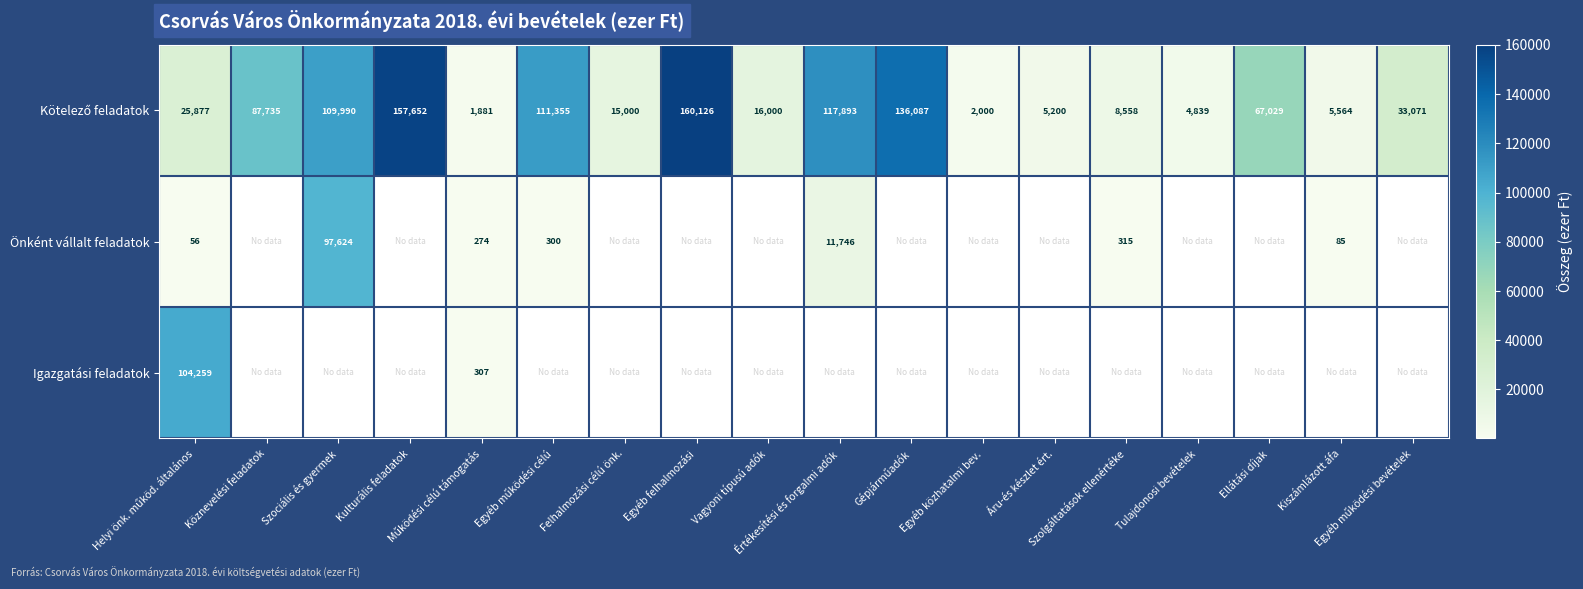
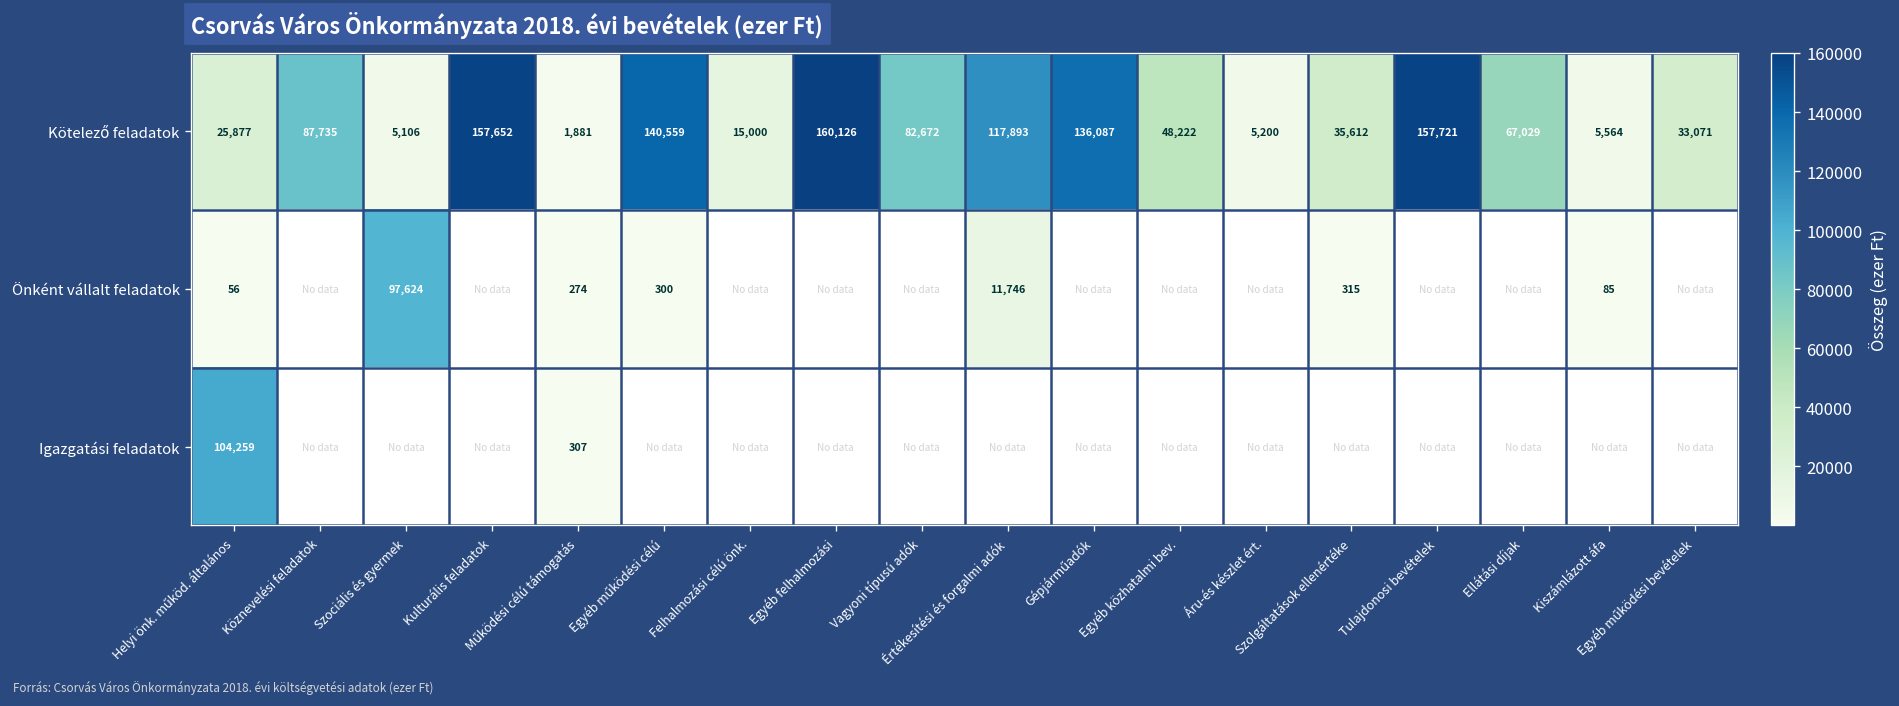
Kötelező feladatok, Szociális és gyermek: 109,990 -> 5,106
Kötelező feladatok, Egyéb működési célú: 111,355 -> 140,559
Kötelező feladatok, Vagyoni típusú adók: 16,000 -> 82,672
Kötelező feladatok, Egyéb közhatalmi bev.: 2,000 -> 48,222
Kötelező feladatok, Szolgáltatások ellenértéke: 8,558 -> 35,612
Kötelező feladatok, Tulajdonosi bevételek: 4,839 -> 157,721
